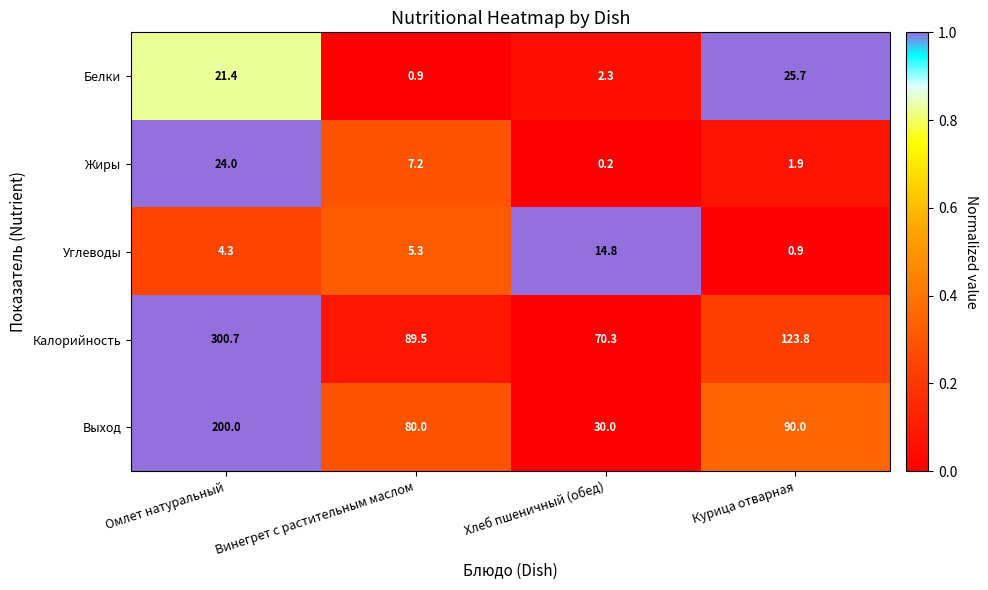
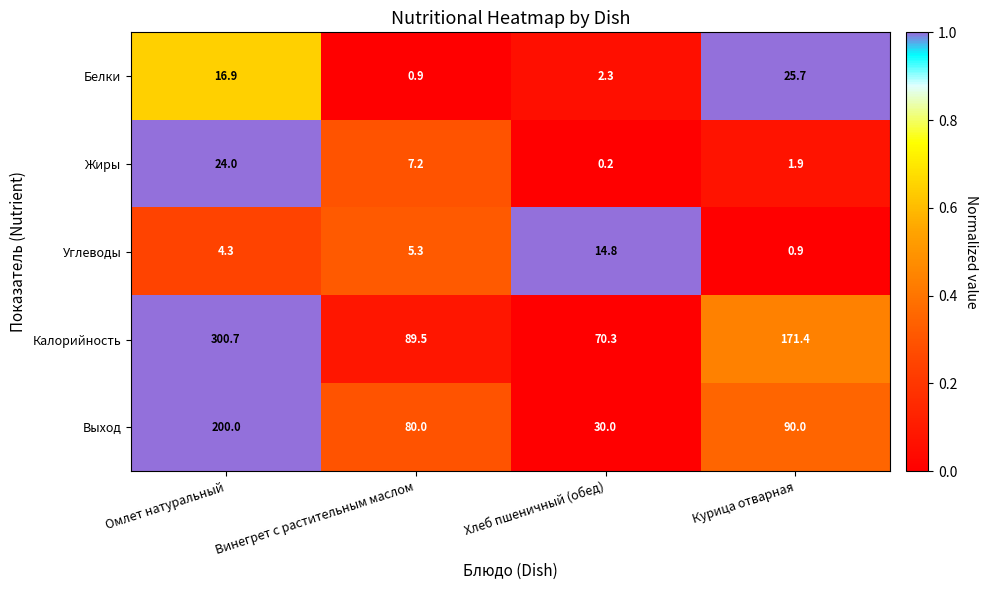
Белки, Омлет натуральный: 21.4 -> 16.9
Калорийность, Курица отварная: 123.8 -> 171.4
